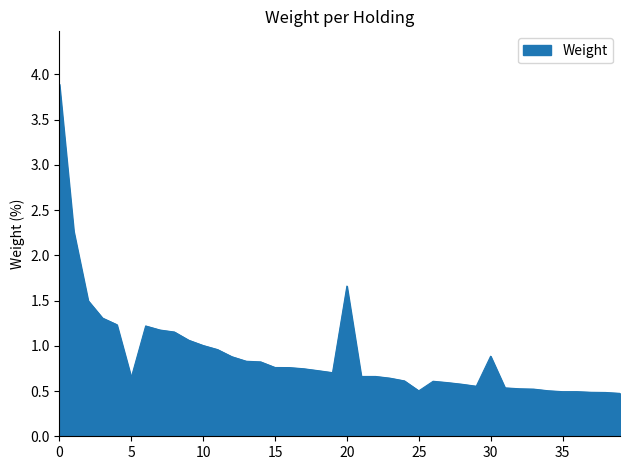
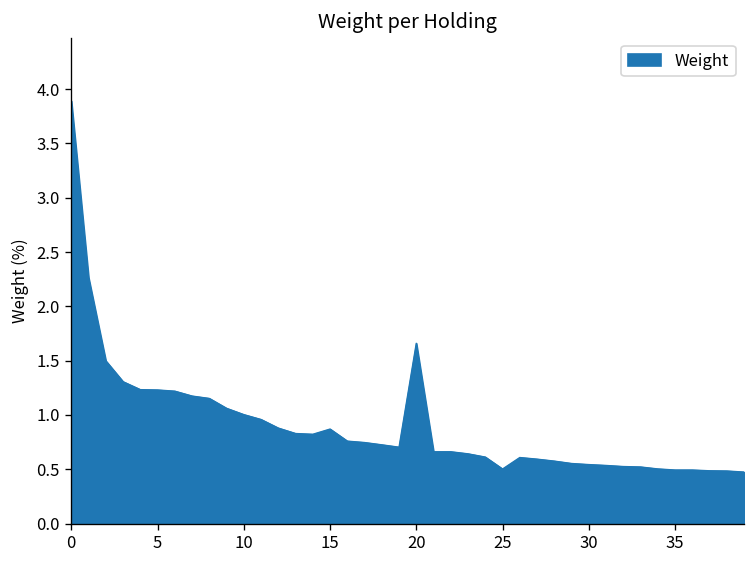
5: 0.7 -> 1.2
15: 0.8 -> 0.9
30: 0.9 -> 0.5
